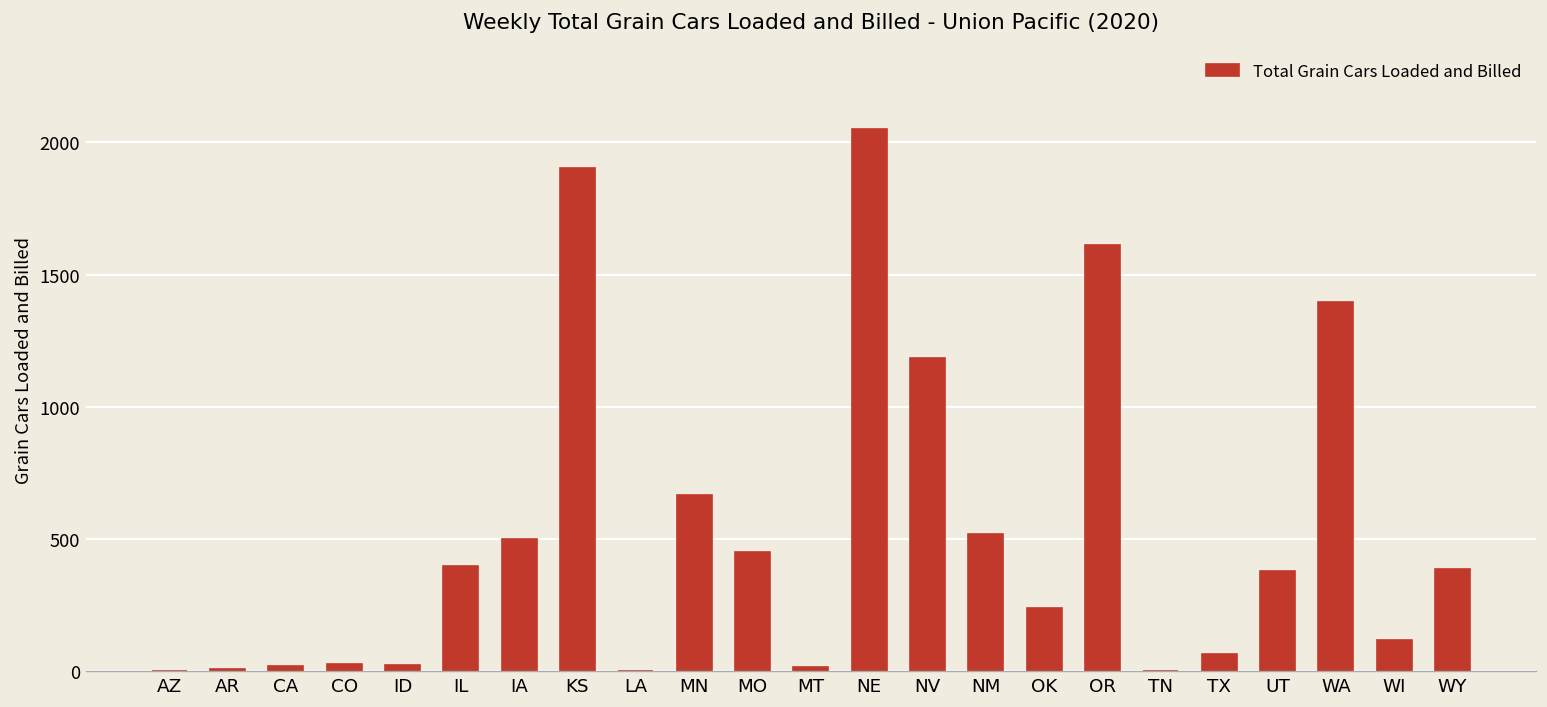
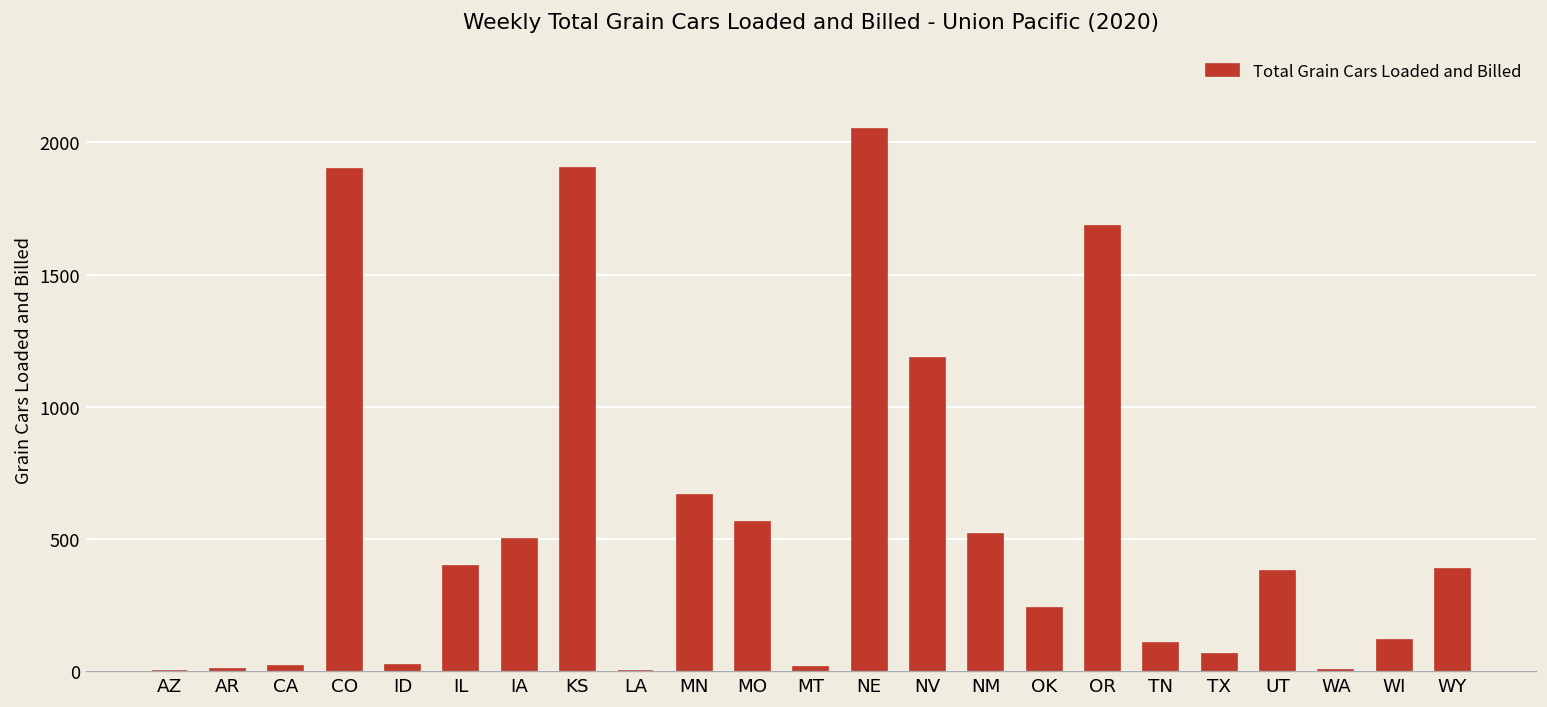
CO: 30 -> 1900
MO: 450 -> 560
OR: 1610 -> 1680
TN: 0 -> 110
WA: 1400 -> 0
